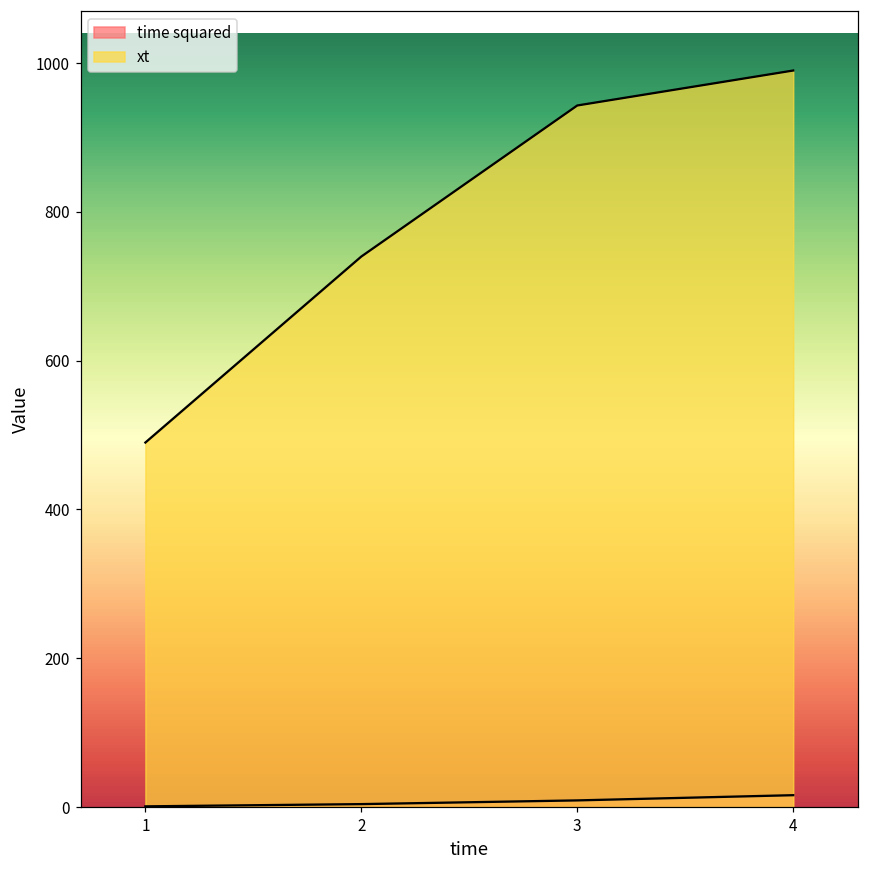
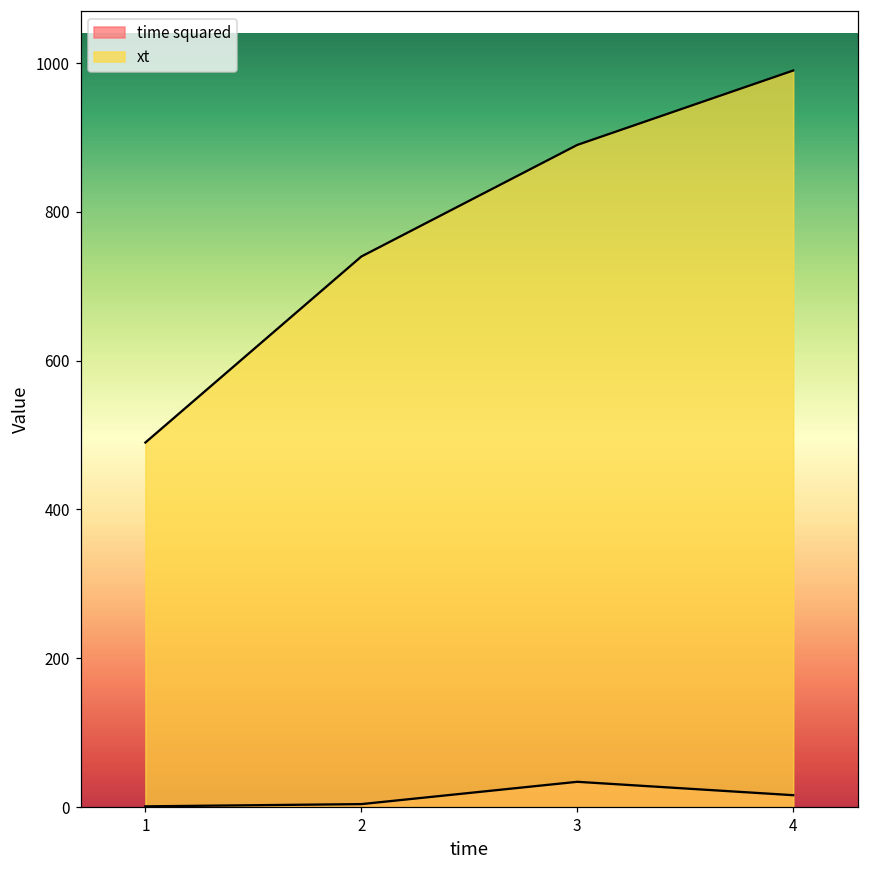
time squared, 3: 10 -> 30
xt, 3: 940 -> 890
